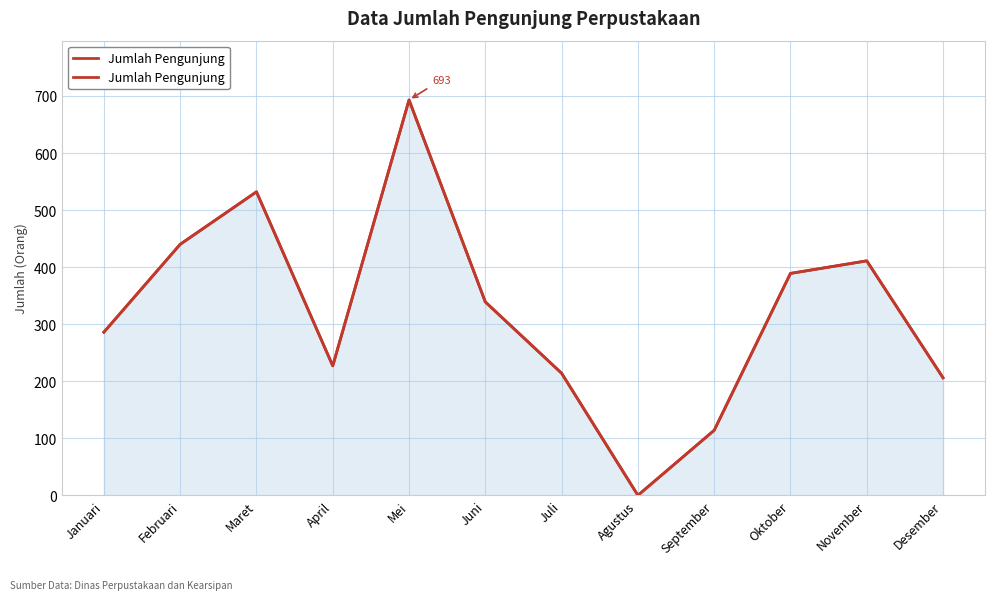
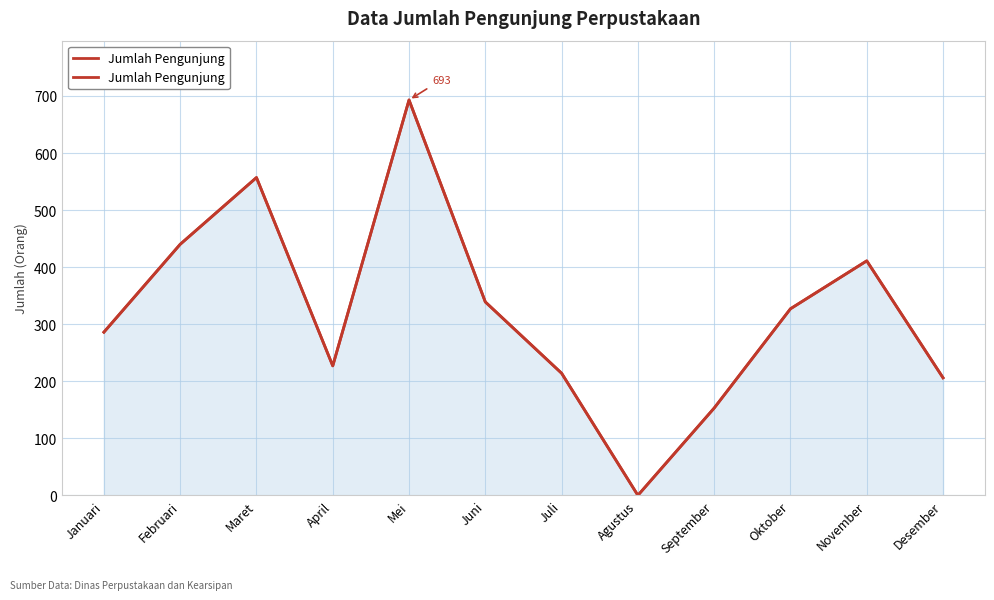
Maret: 530 -> 560
September: 110 -> 150
Oktober: 390 -> 330
